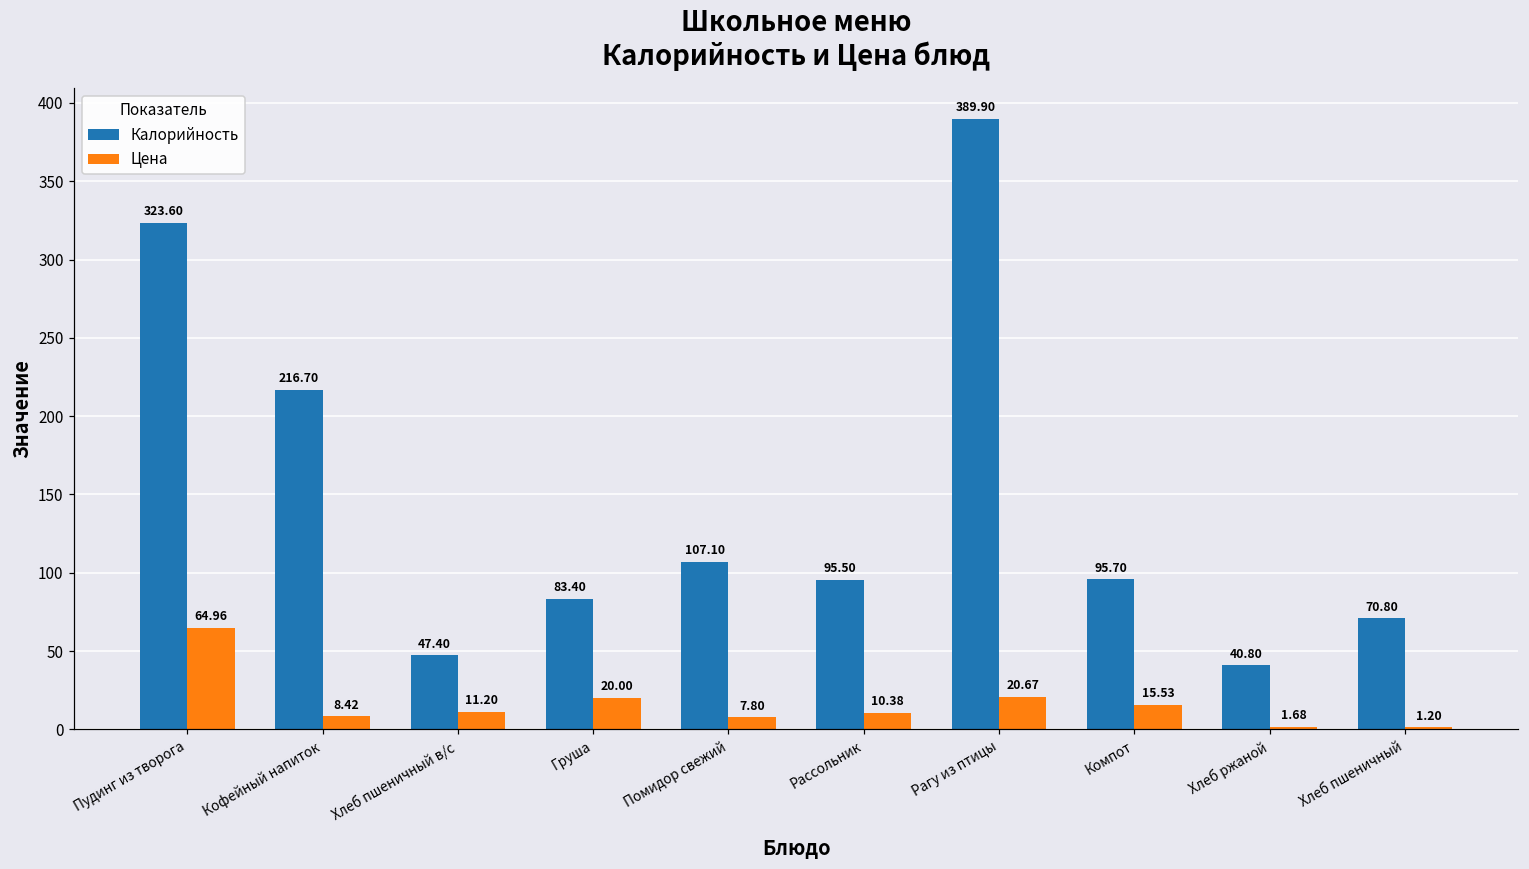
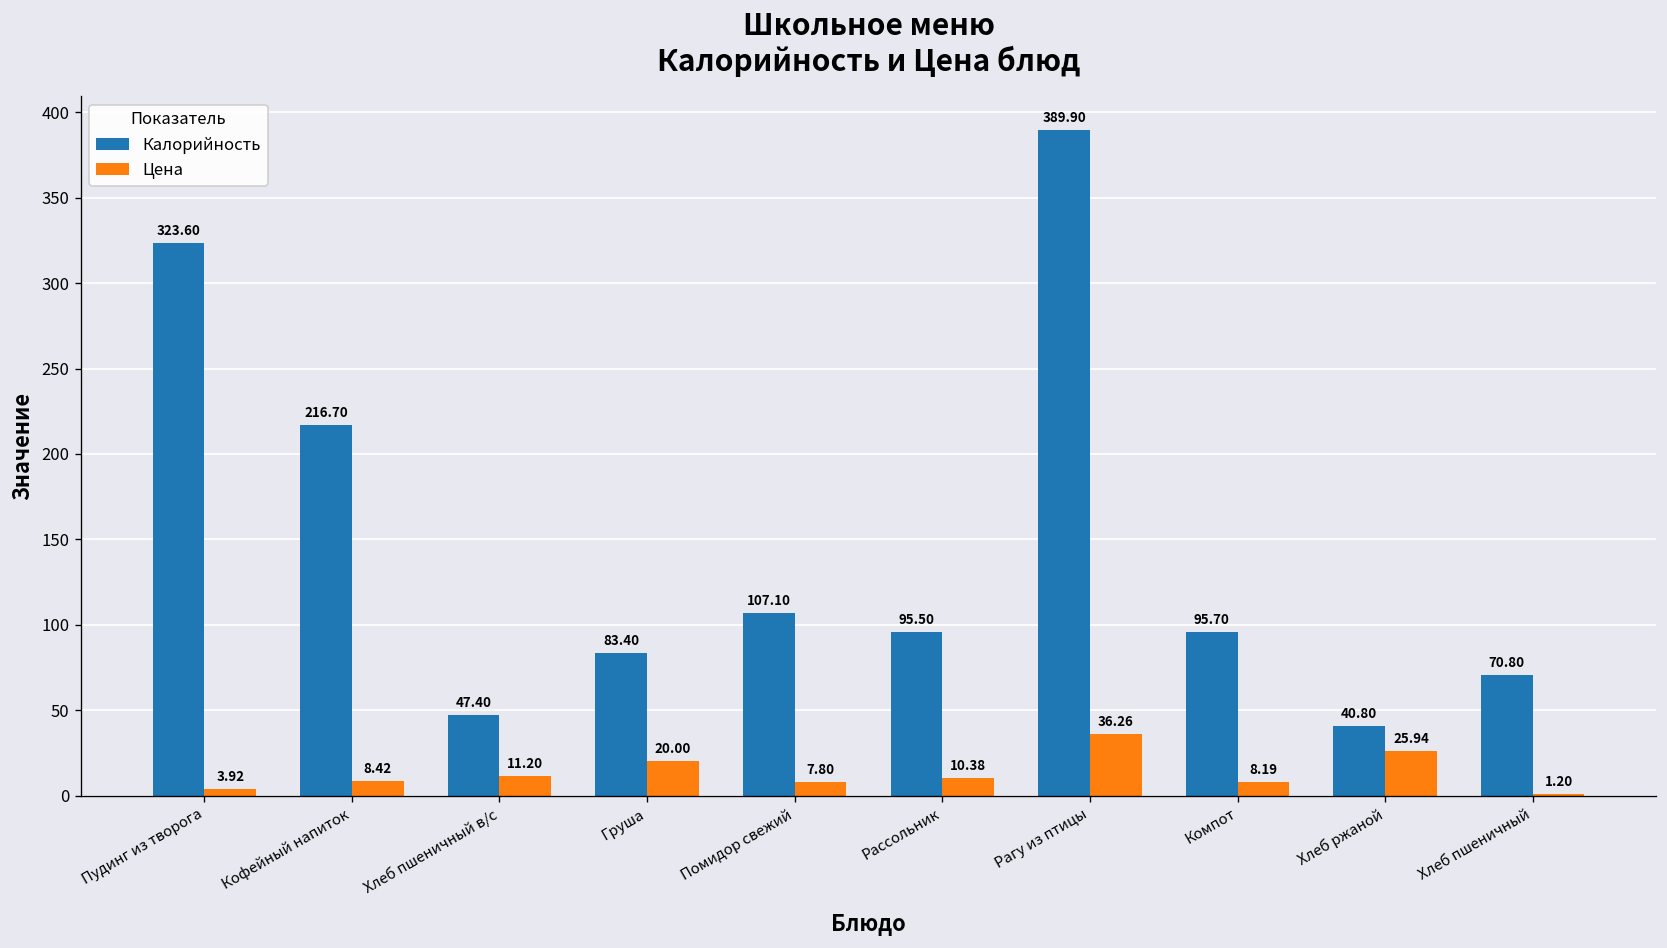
Цена, Пудинг из творога: 64.96 -> 3.92
Цена, Рагу из птицы: 20.67 -> 36.26
Цена, Компот: 15.53 -> 8.19
Цена, Хлеб ржаной: 1.68 -> 25.94
